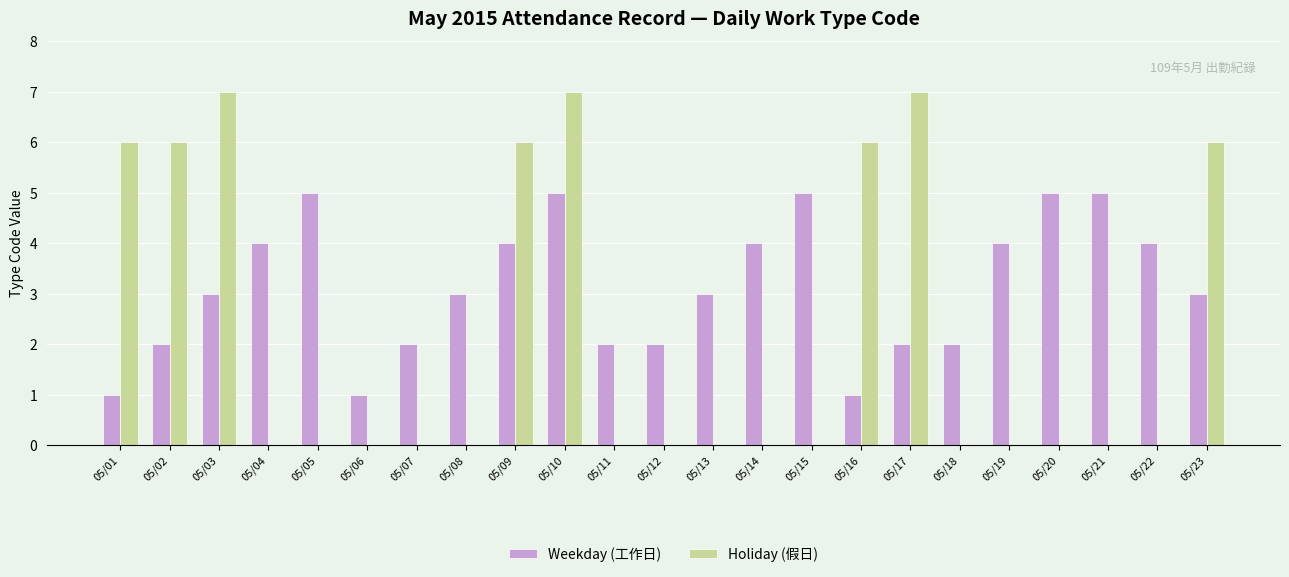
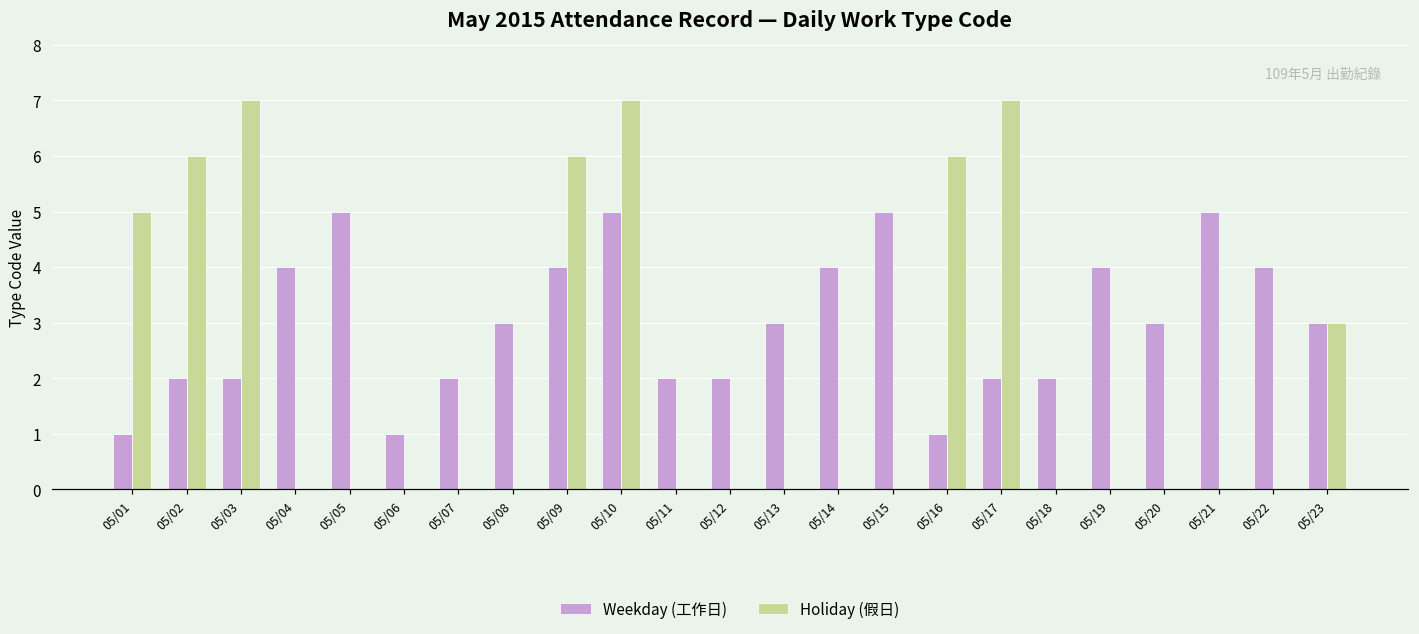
Holiday (假日), 05/01: 6 -> 5
Weekday (工作日), 05/03: 3 -> 2
Weekday (工作日), 05/20: 5 -> 3
Holiday (假日), 05/23: 6 -> 3
